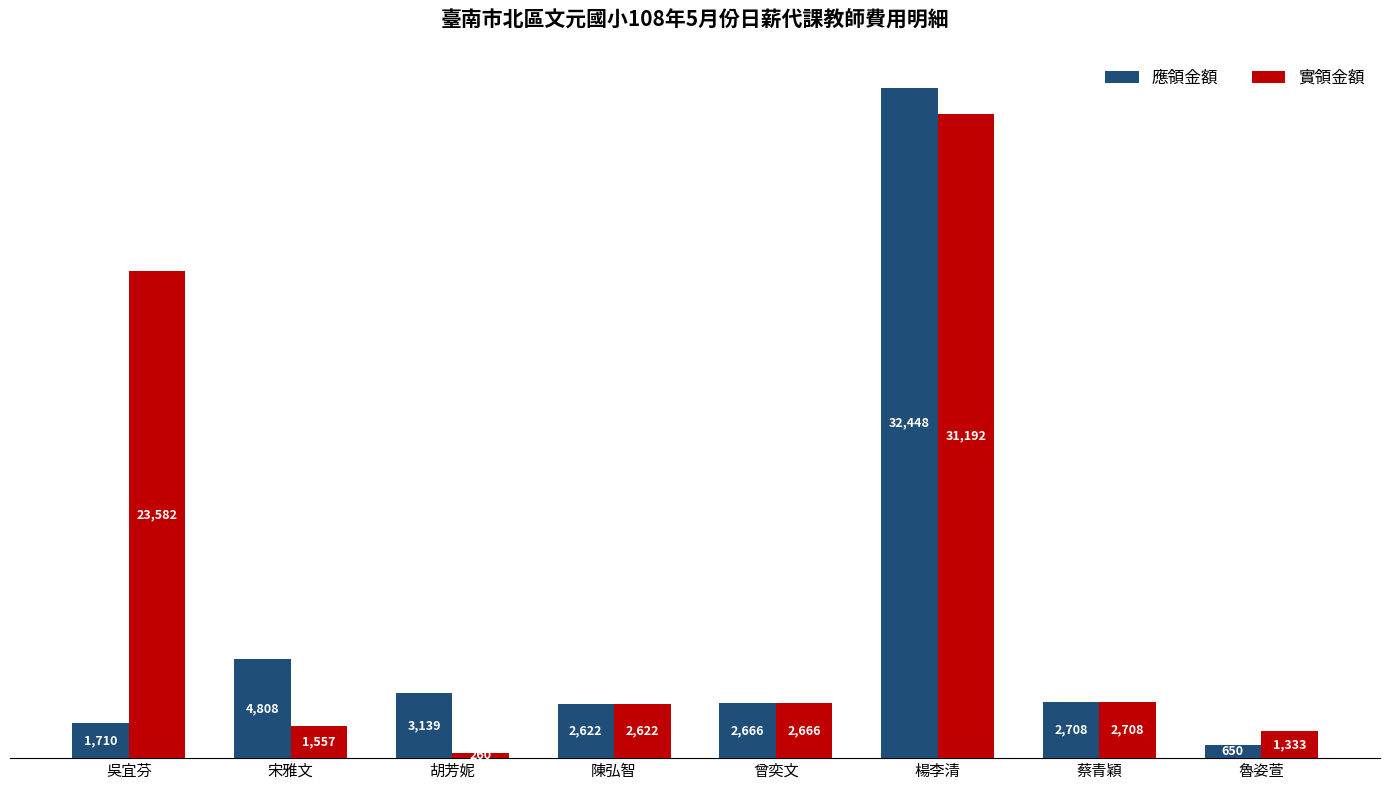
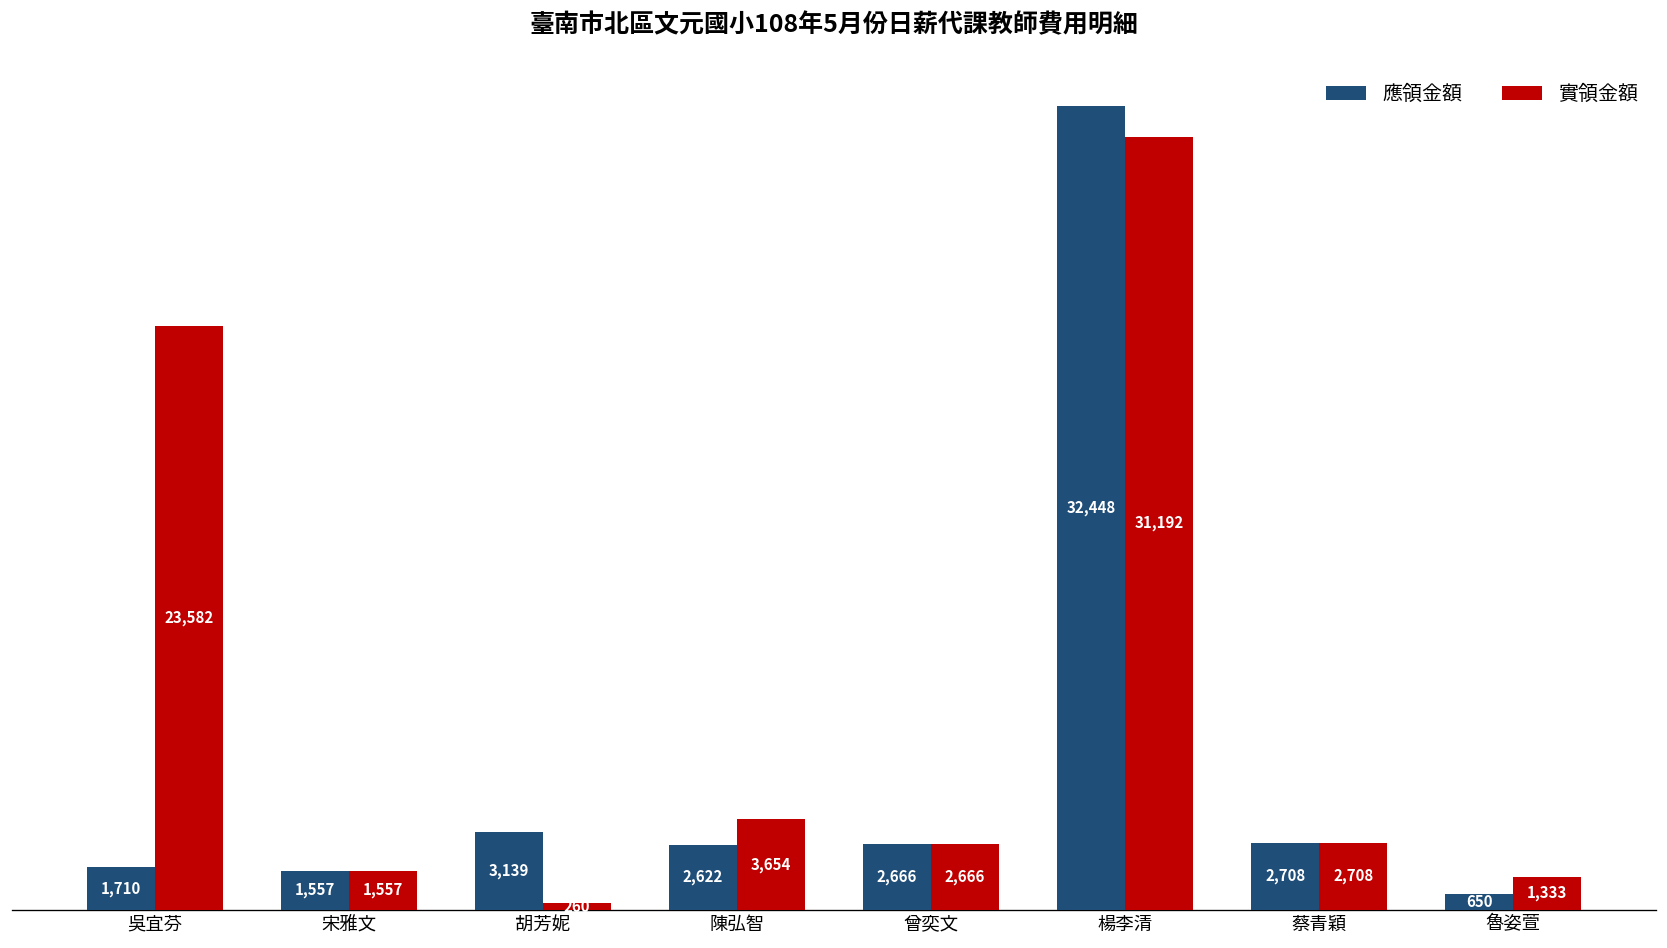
應領金額, 宋雅文: 4,808 -> 1,557
實領金額, 陳弘智: 2,622 -> 3,654
